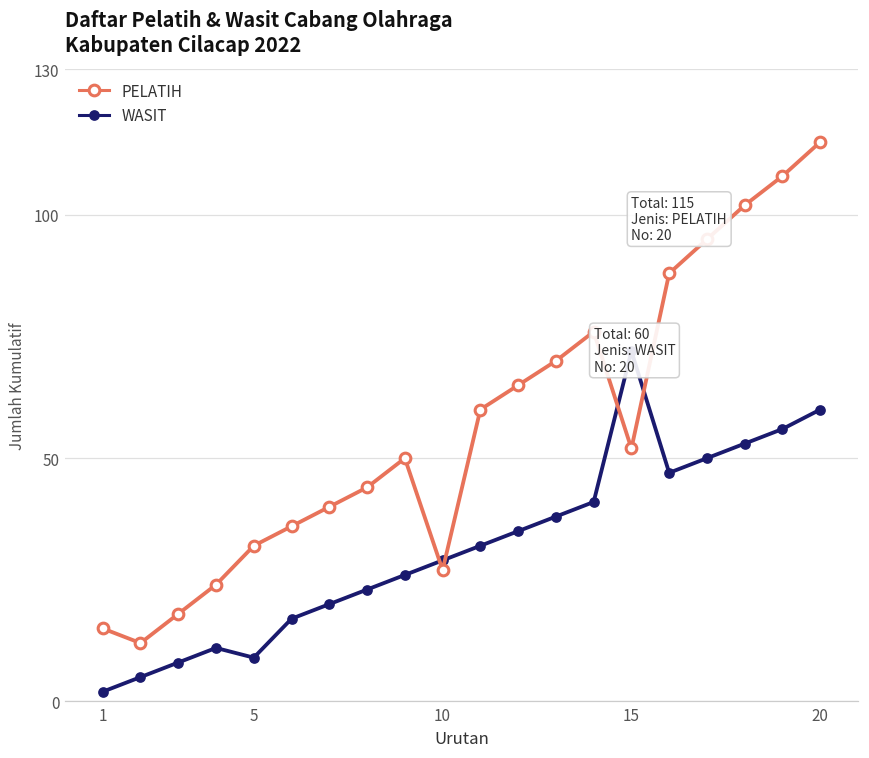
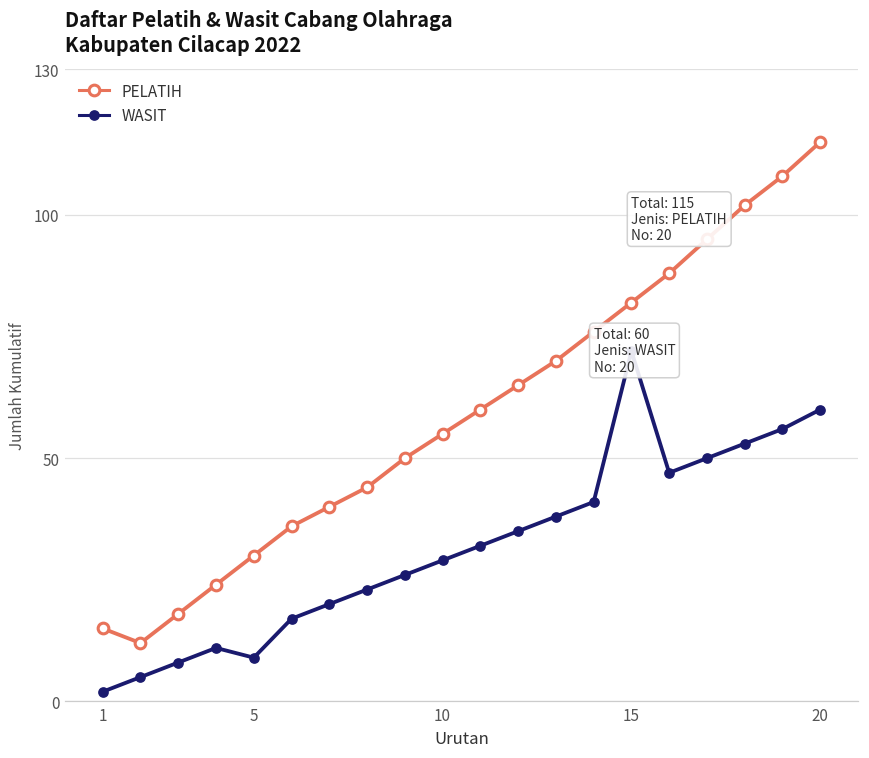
PELATIH, 5: 32 -> 30
PELATIH, 10: 27 -> 55
PELATIH, 15: 52 -> 82
